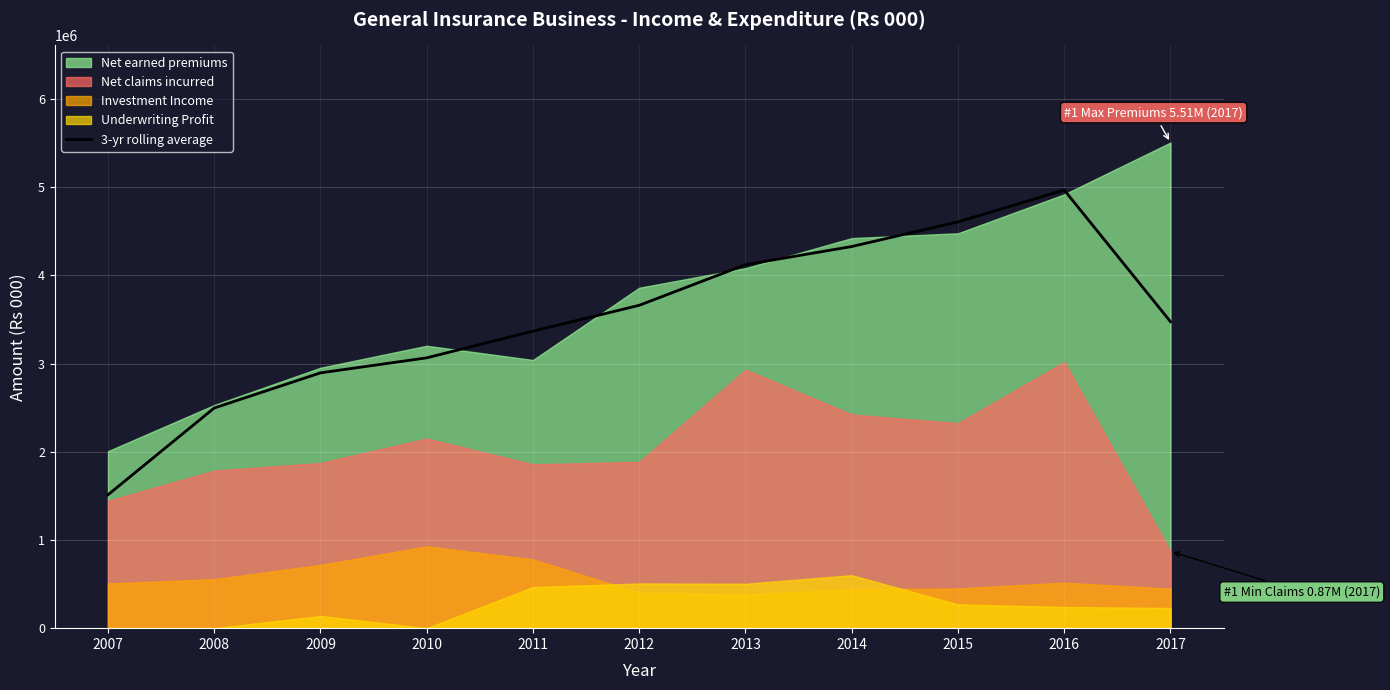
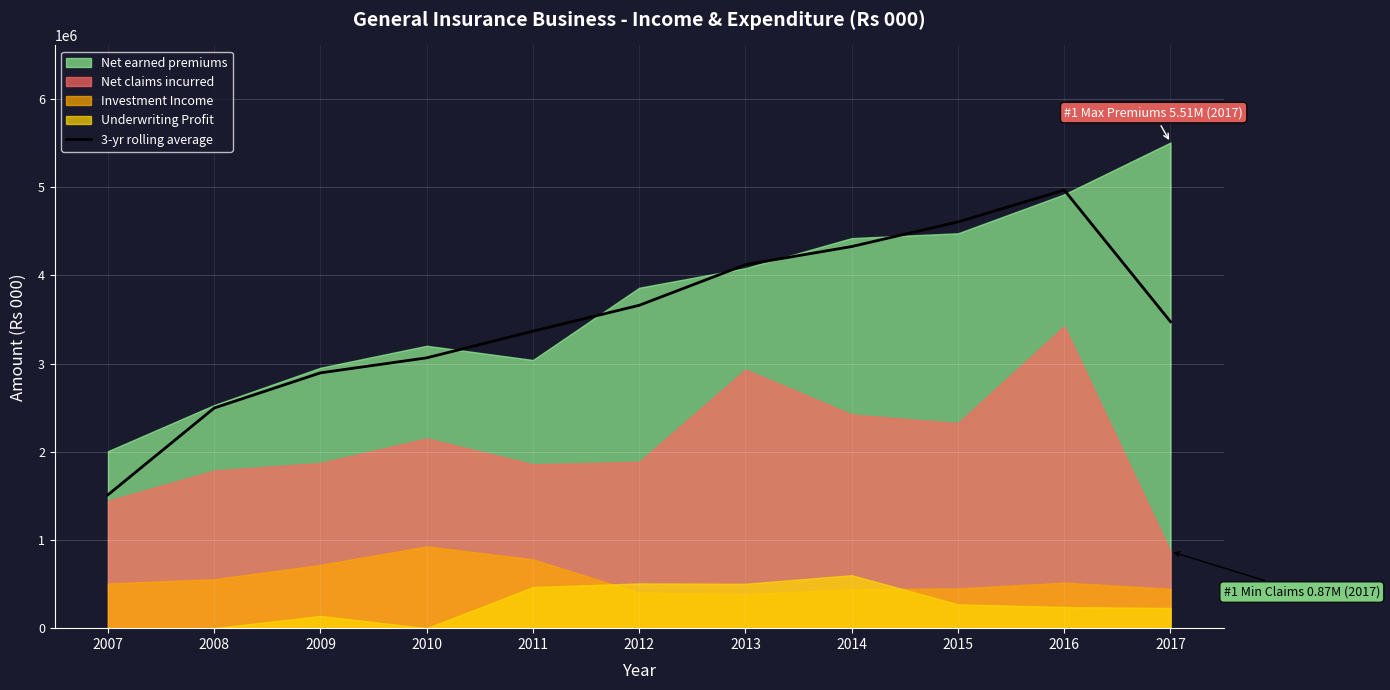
Net claims incurred, 2016: 3000000 -> 3400000
